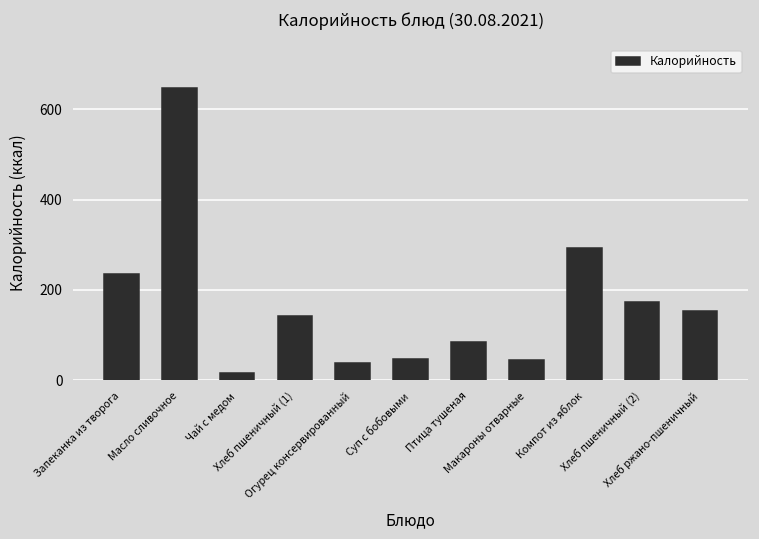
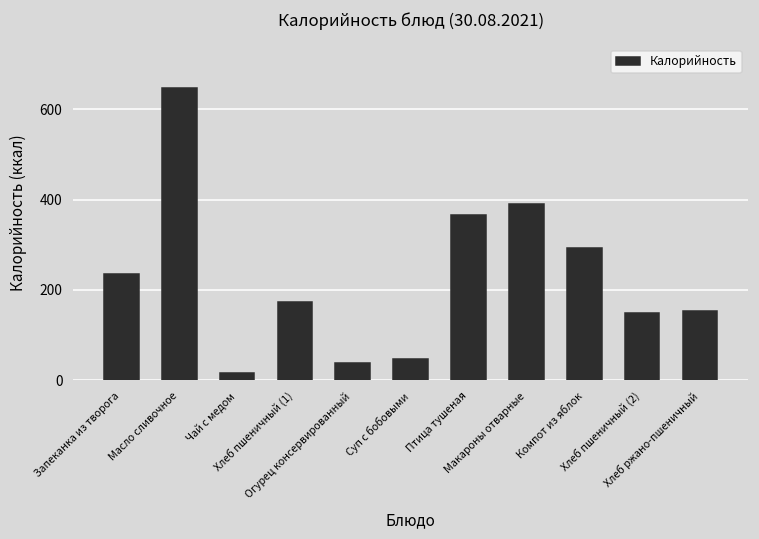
Хлеб пшеничный (1): 140 -> 170
Птица тушеная: 90 -> 370
Макароны отварные: 40 -> 390
Хлеб пшеничный (2): 170 -> 150
